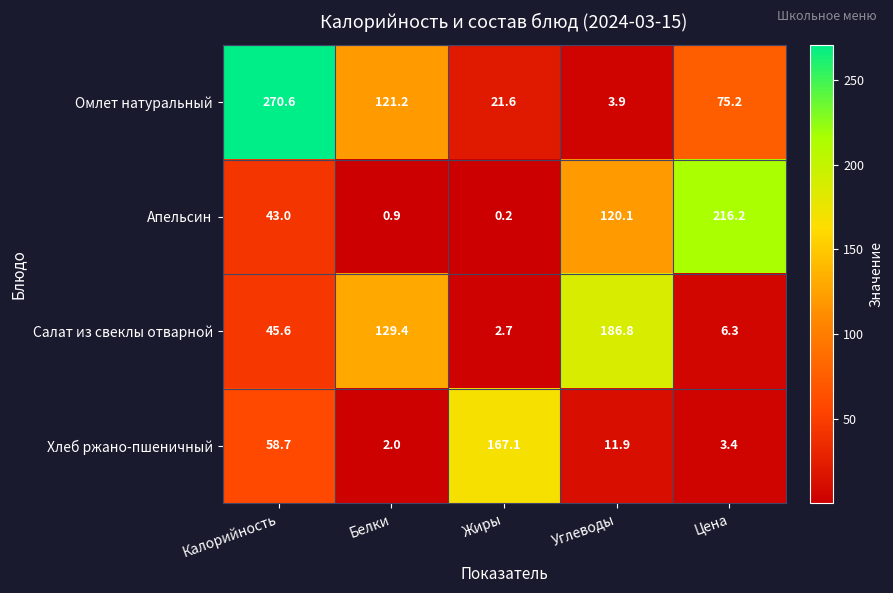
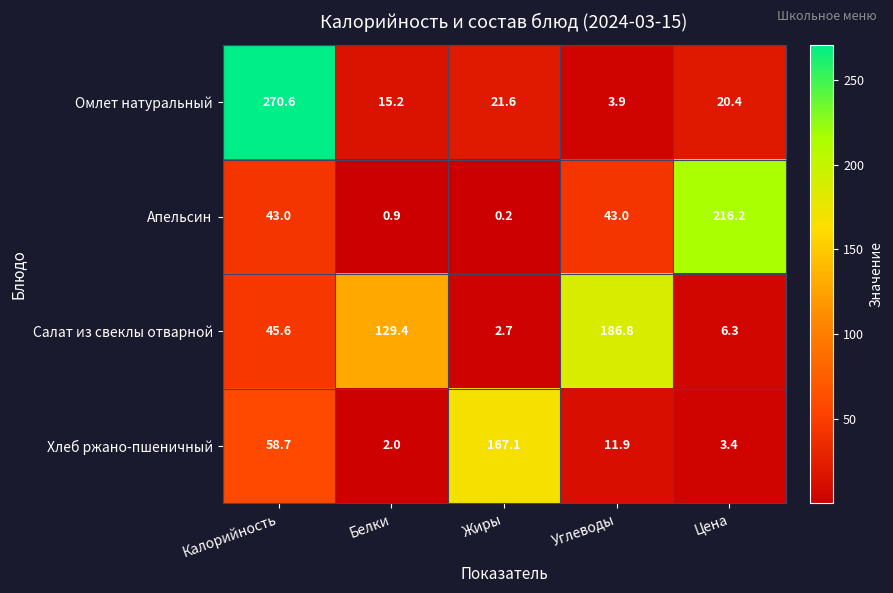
Омлет натуральный, Белки: 121.2 -> 15.2
Омлет натуральный, Цена: 75.2 -> 20.4
Апельсин, Углеводы: 120.1 -> 43.0
